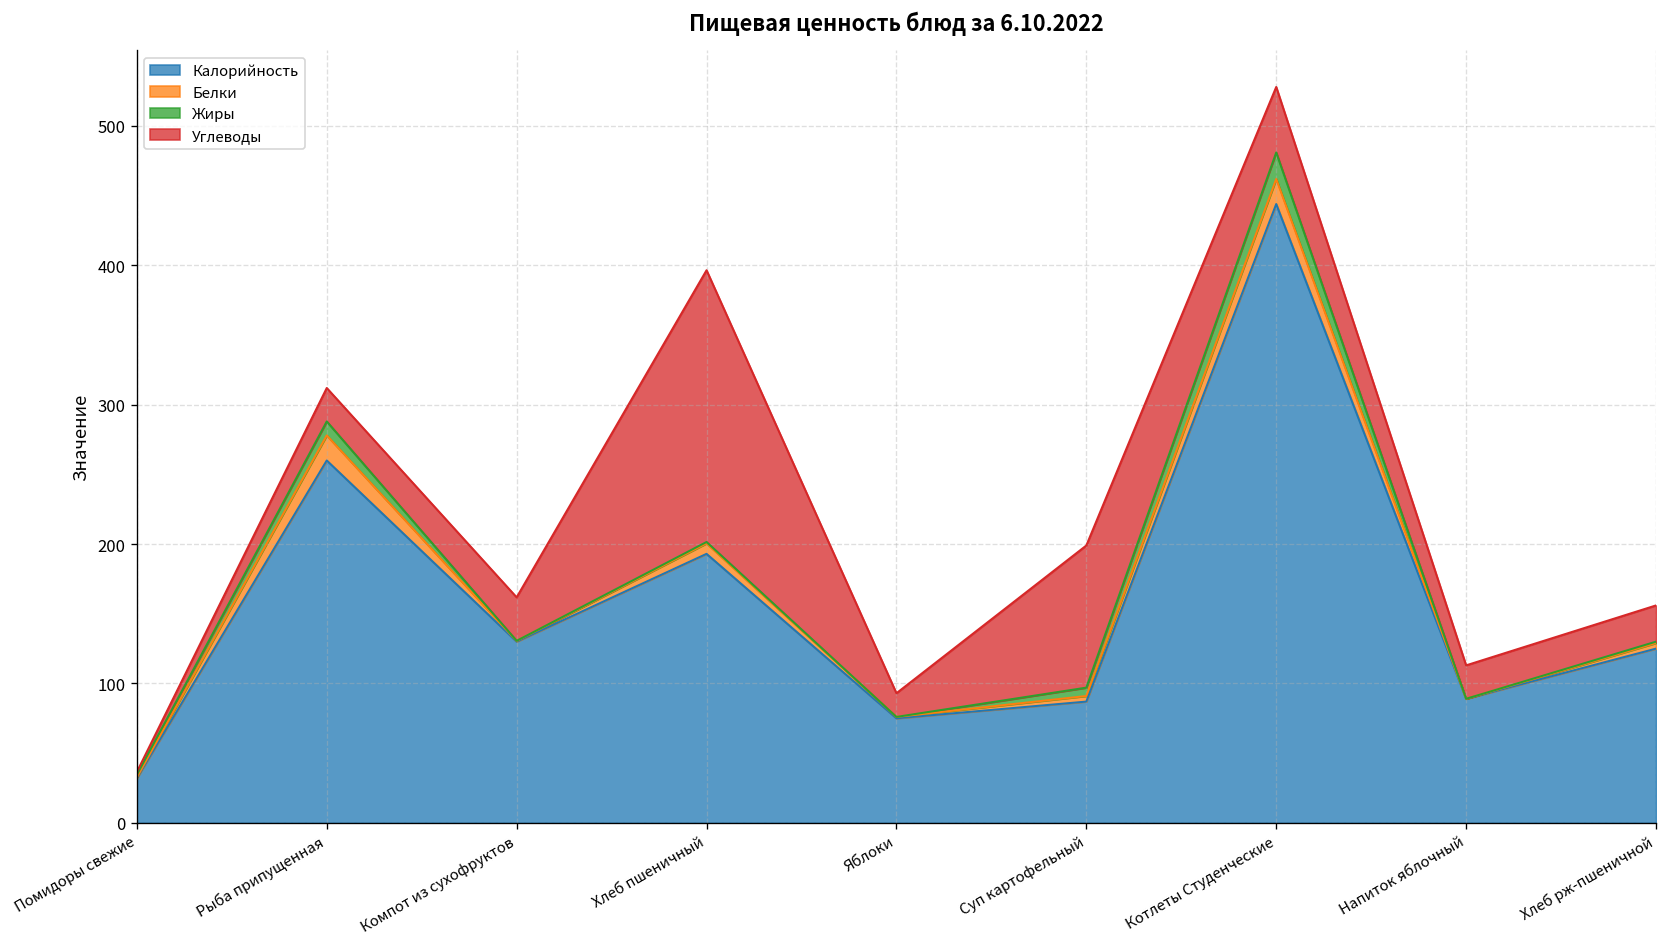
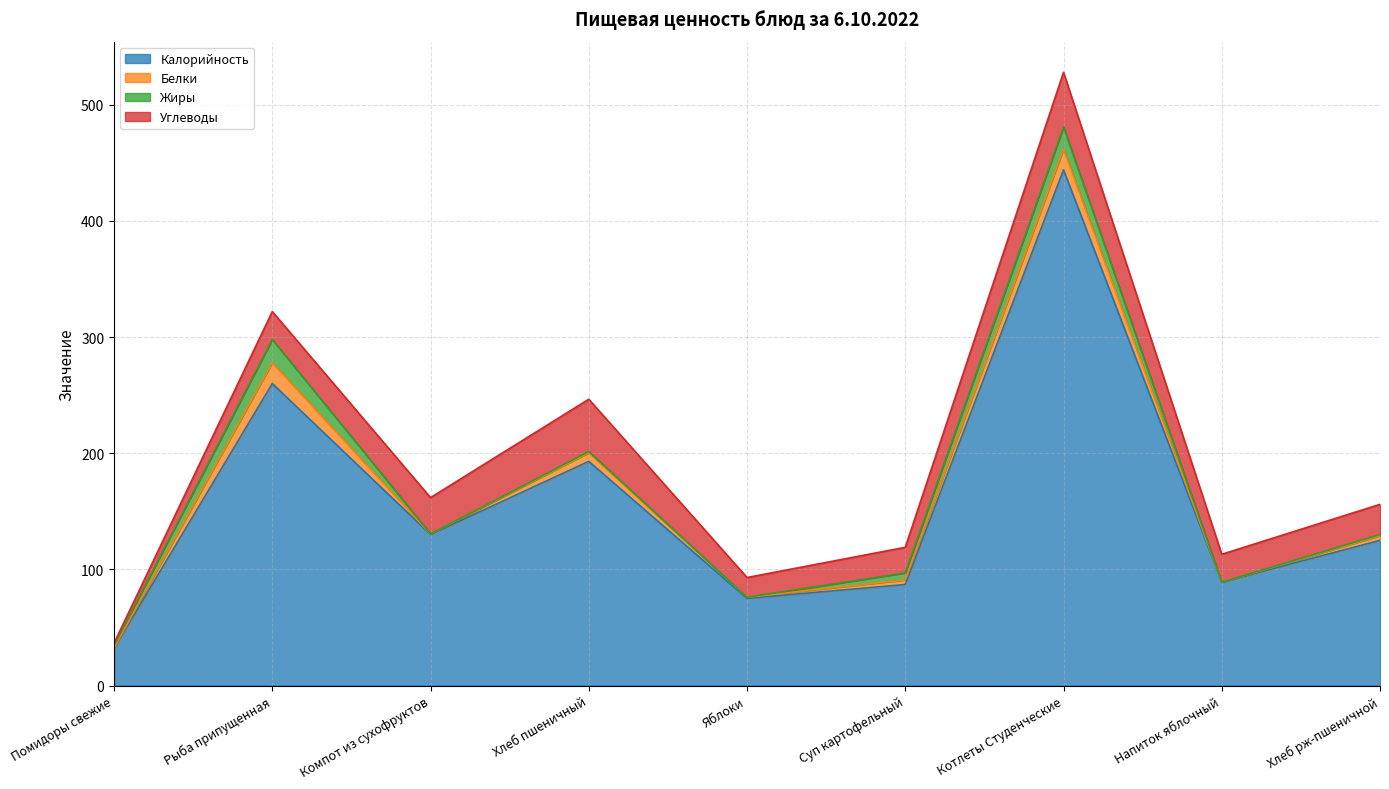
Жиры, Рыба припущенная: 10 -> 20
Углеводы, Хлеб пшеничный: 195 -> 45
Углеводы, Суп картофельный: 102 -> 22
